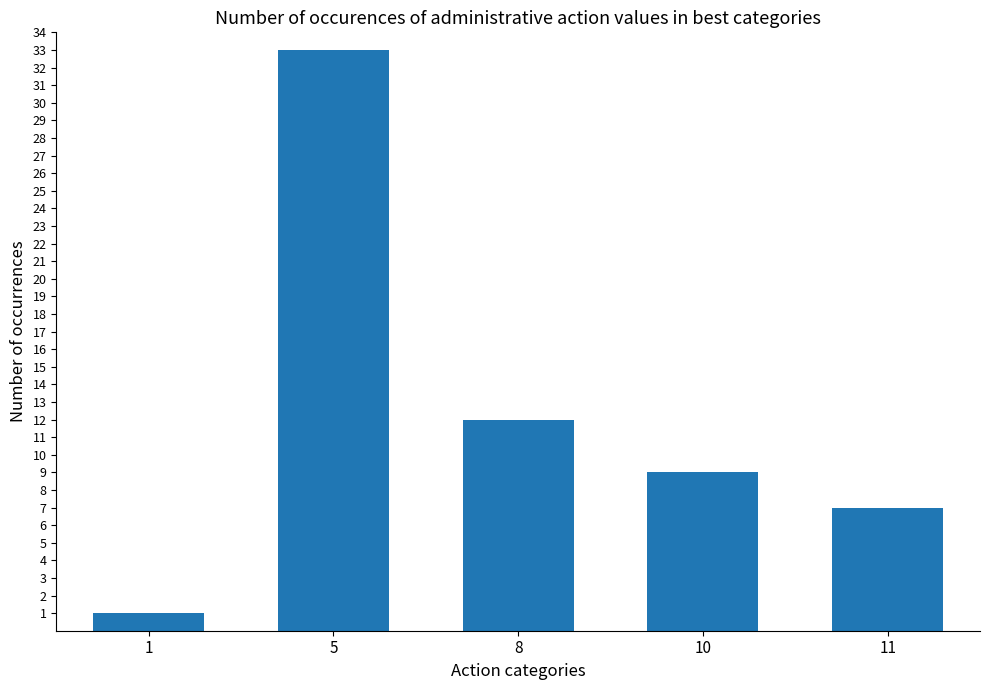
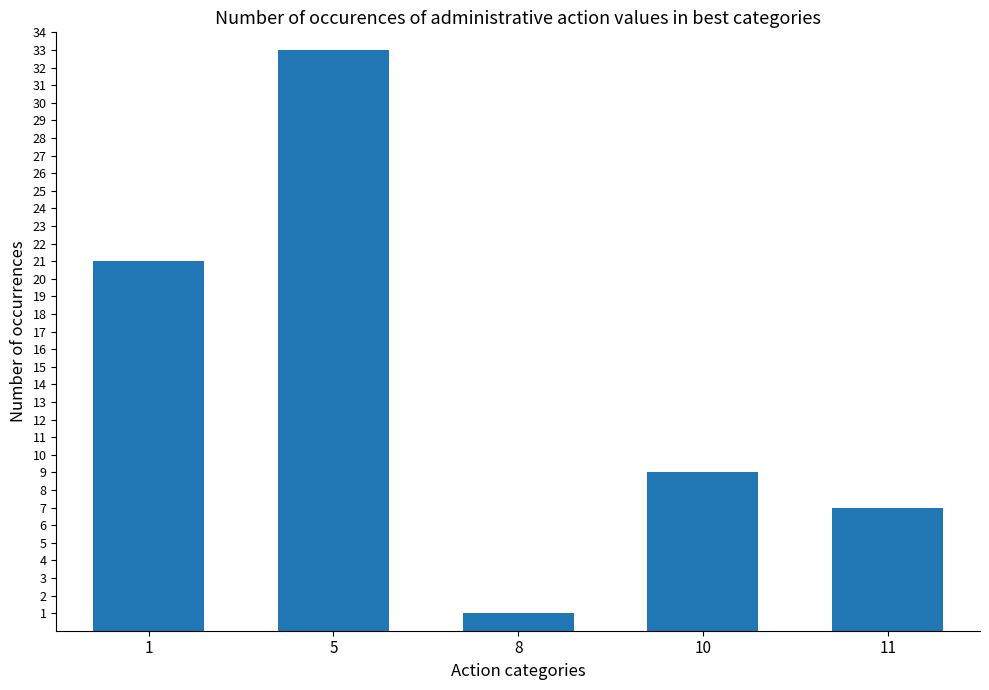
1: 1 -> 21
8: 12 -> 1
